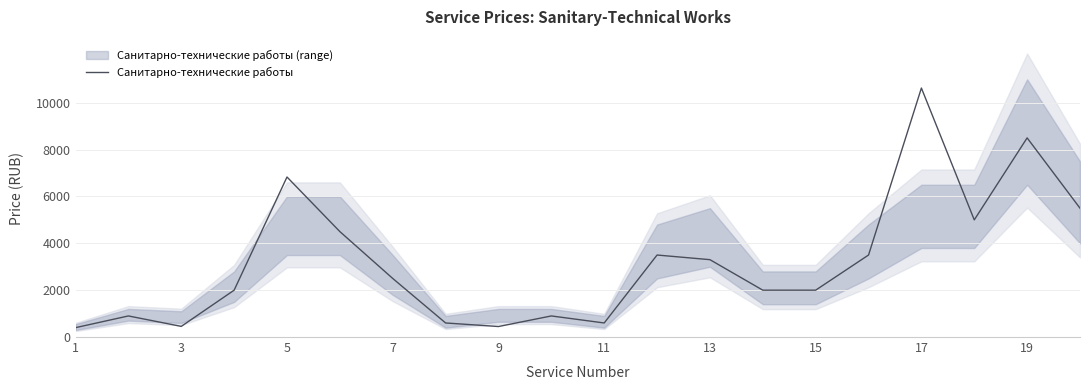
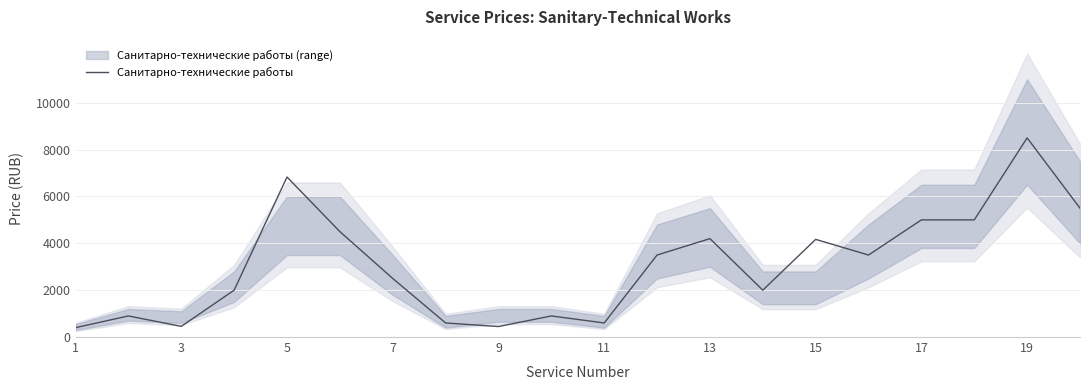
Санитарно-технические работы, 13: 3300 -> 4200
Санитарно-технические работы, 15: 2000 -> 4200
Санитарно-технические работы, 17: 10600 -> 5000
